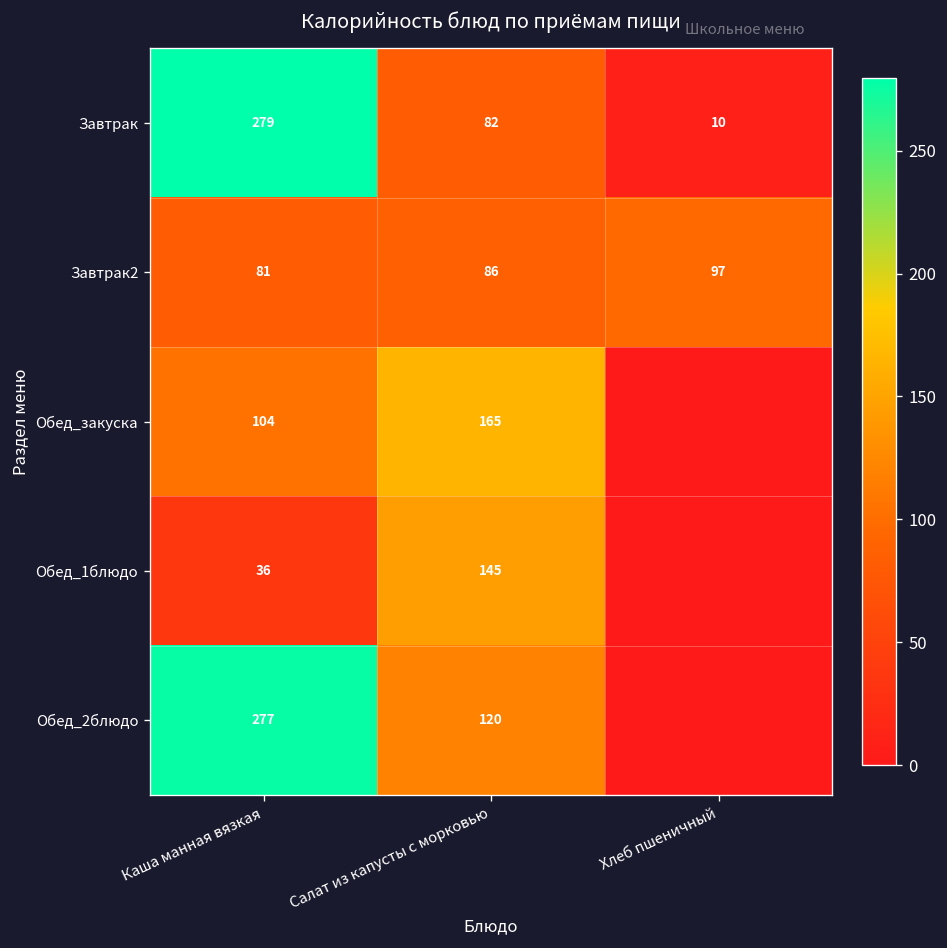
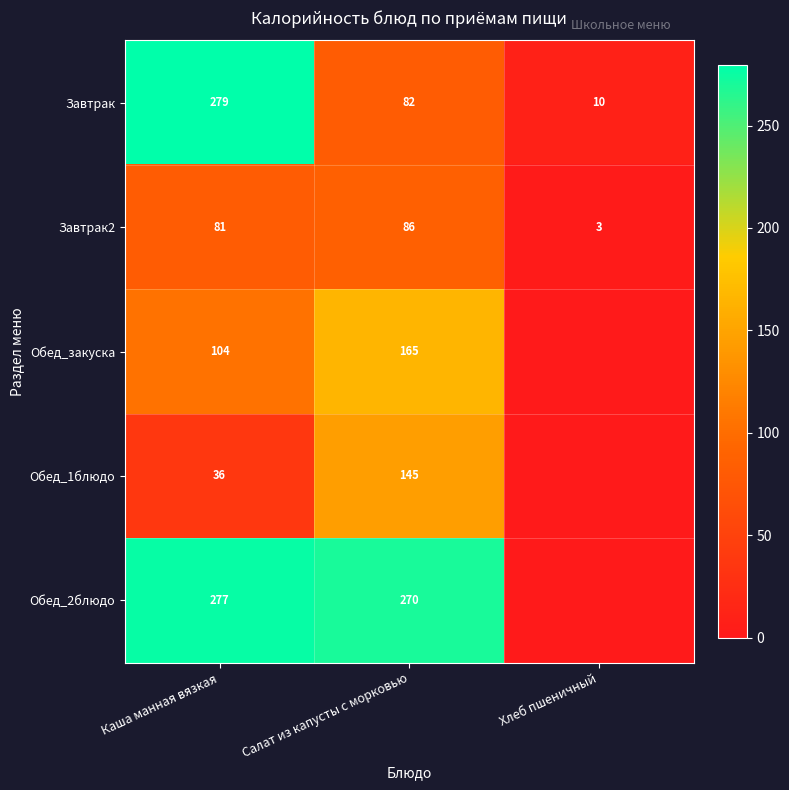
Завтрак2, Хлеб пшеничный: 97 -> 3
Обед_2блюдо, Салат из капусты с морковью: 120 -> 270
